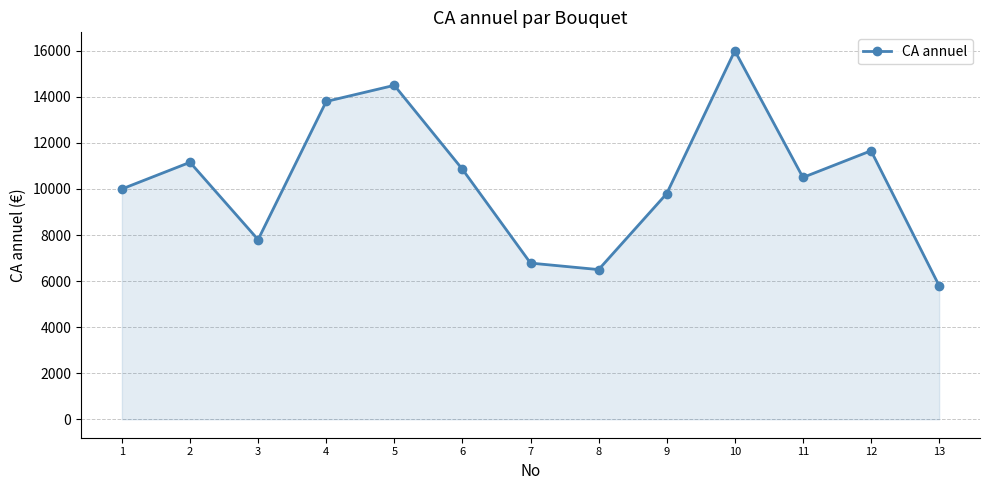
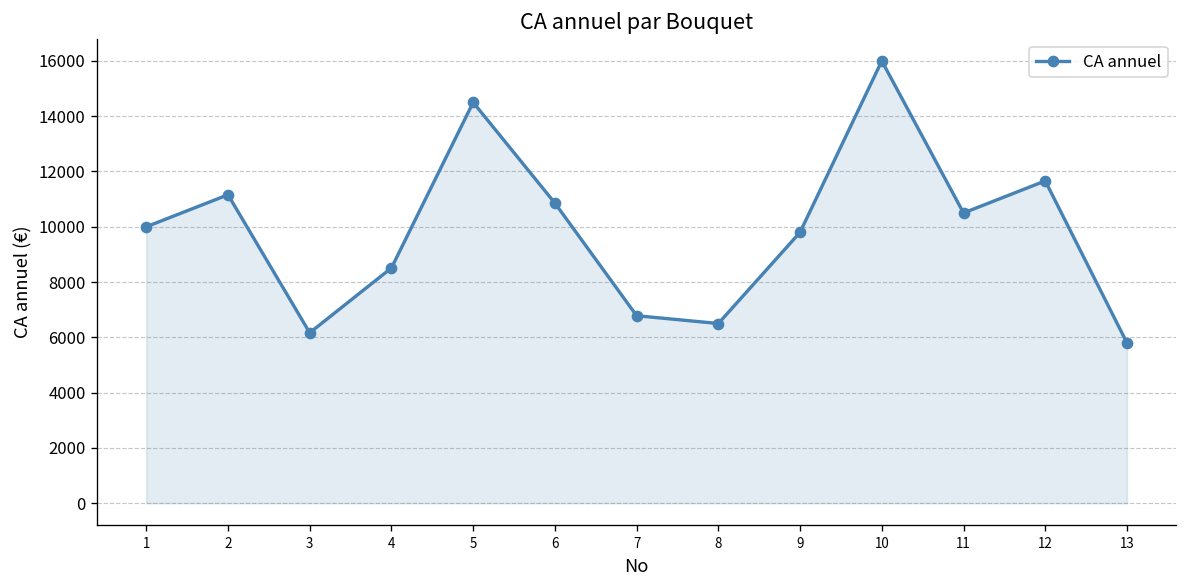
3: 7800 -> 6200
4: 13800 -> 8500
